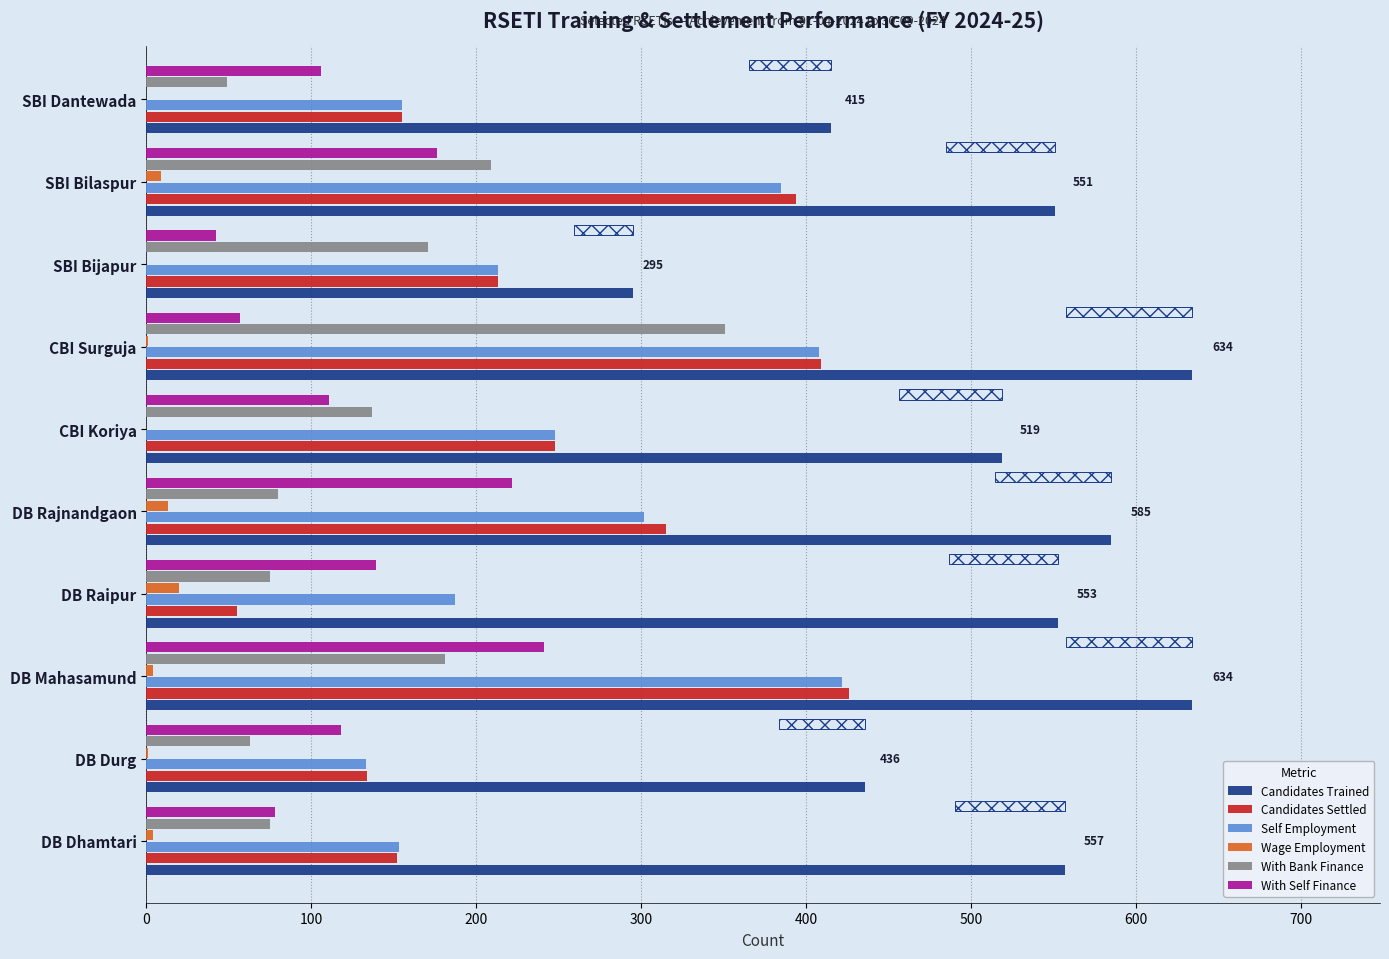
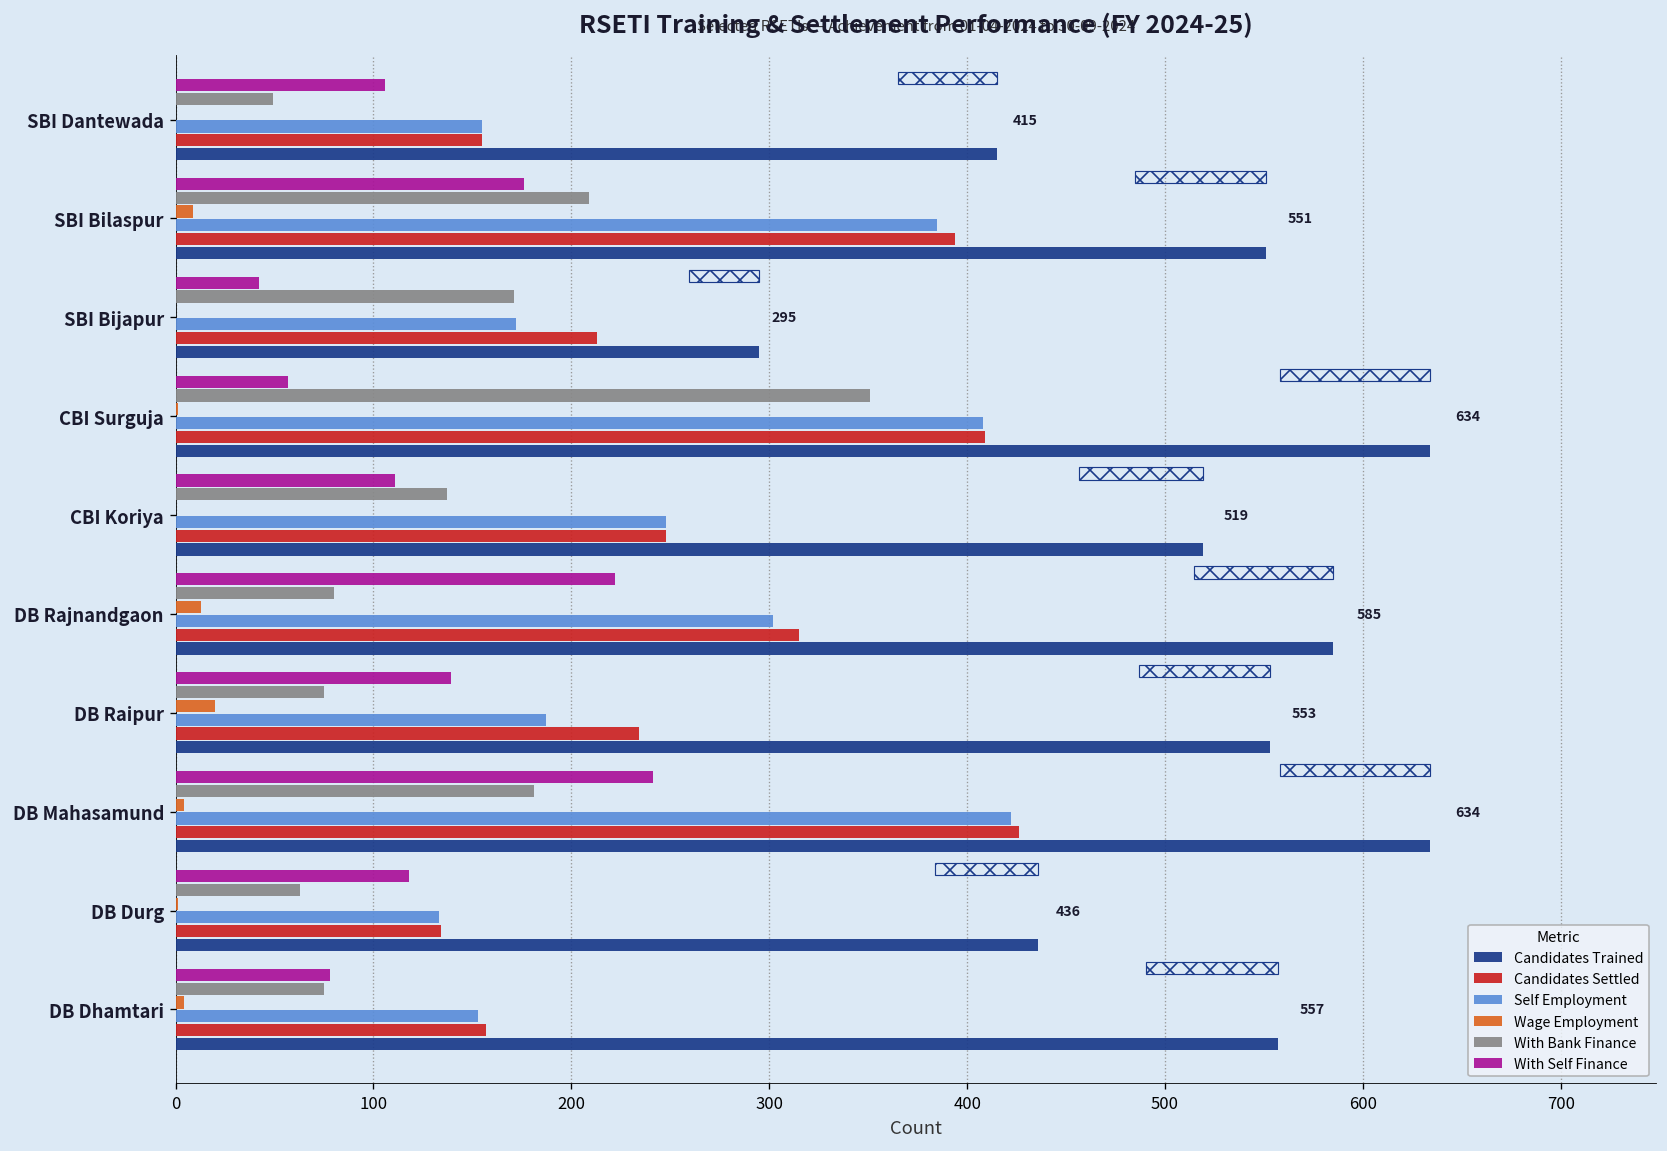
Self Employment, SBI Bijapur: 213 -> 172
Candidates Settled, DB Raipur: 55 -> 234
Candidates Settled, DB Dhamtari: 152 -> 157
